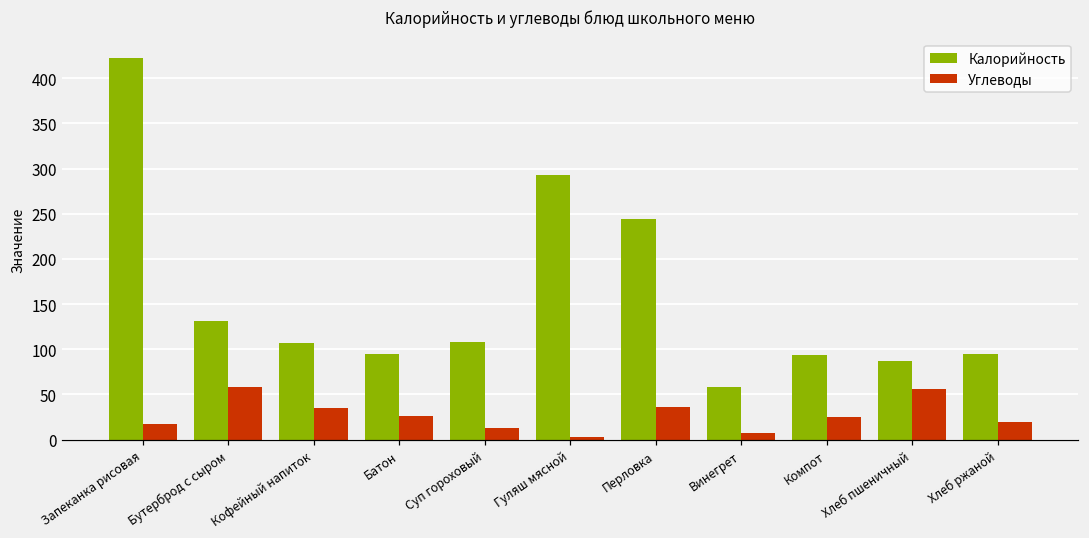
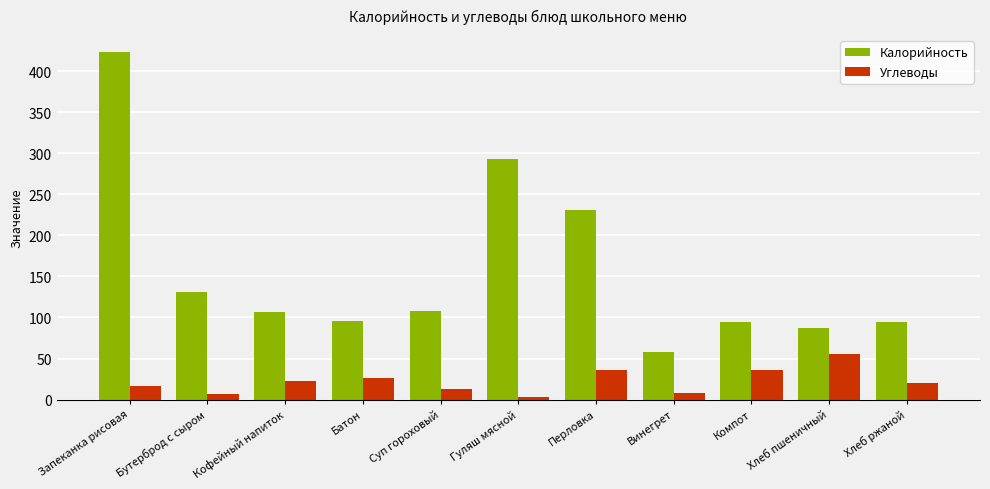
Углеводы, Бутерброд с сыром: 60 -> 10
Углеводы, Кофейный напиток: 30 -> 20
Калорийность, Перловка: 240 -> 230
Углеводы, Компот: 20 -> 40
